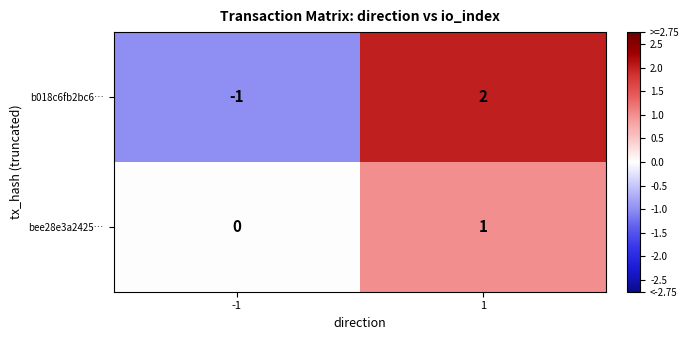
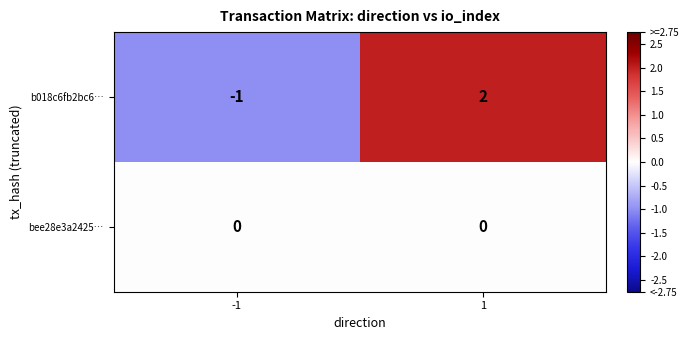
bee28e3a2425…, 1: 1 -> 0
